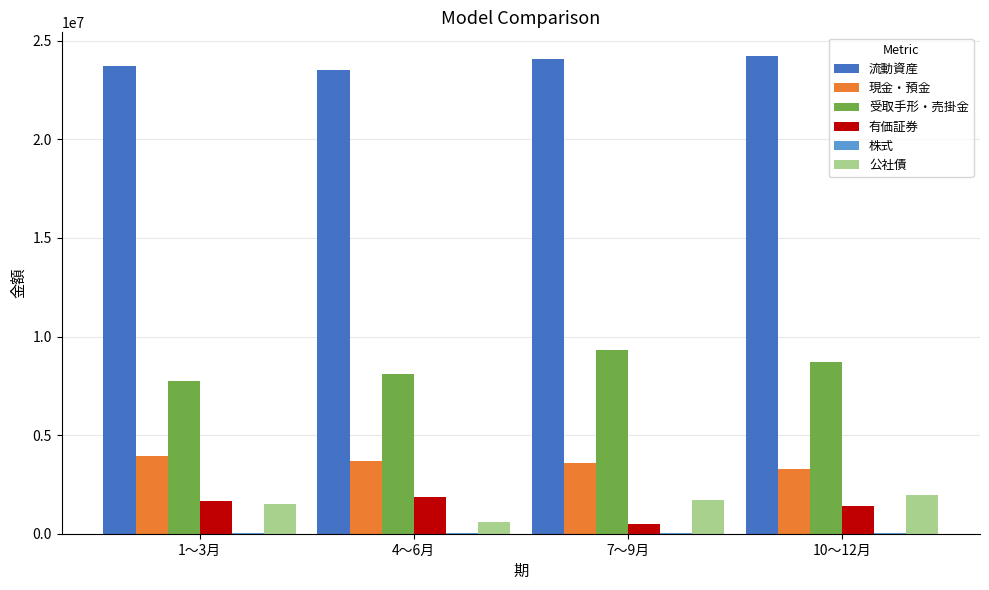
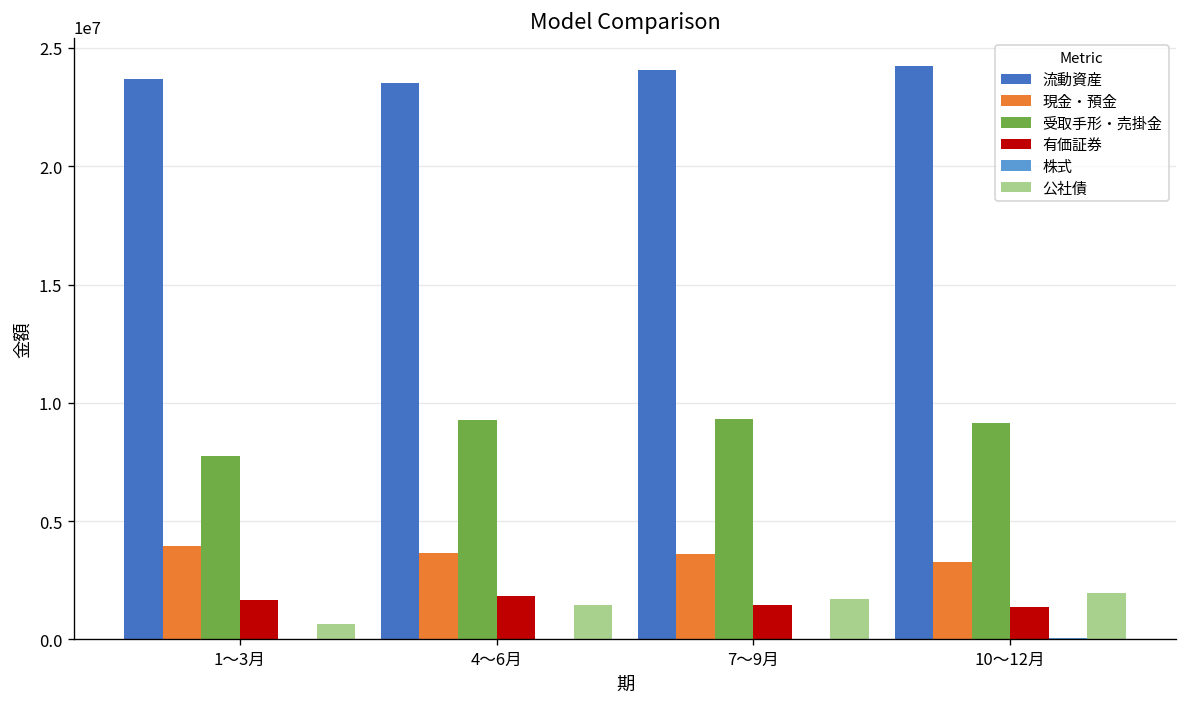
公社債, 1～3月: 1500000 -> 700000
受取手形・売掛金, 4～6月: 8100000 -> 9300000
公社債, 4～6月: 600000 -> 1500000
有価証券, 7～9月: 500000 -> 1400000
受取手形・売掛金, 10～12月: 8700000 -> 9100000
